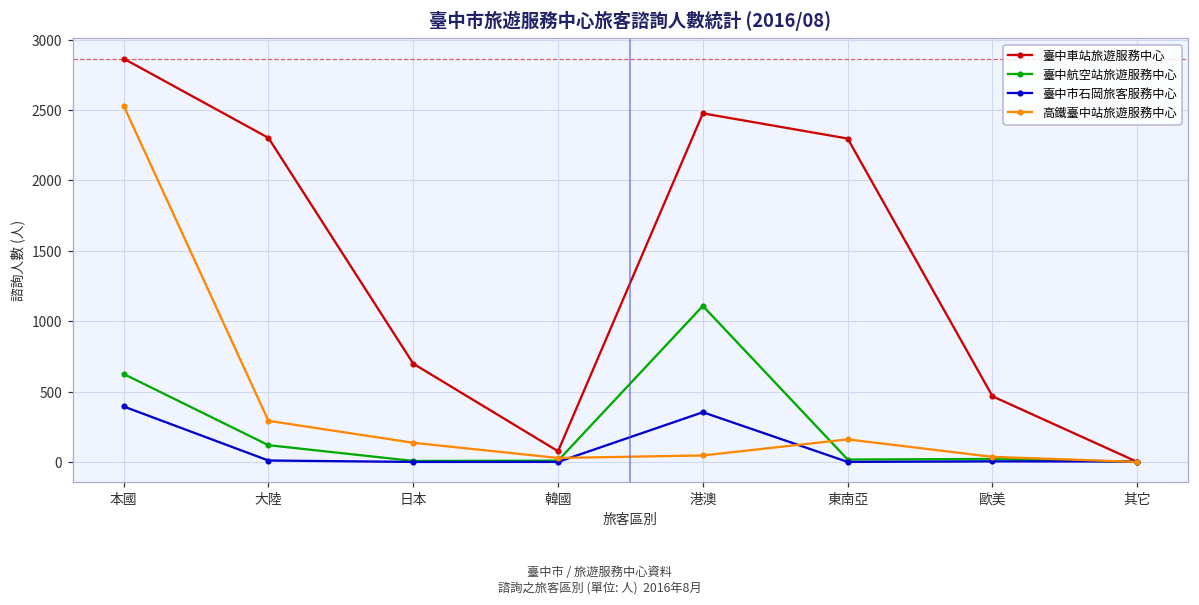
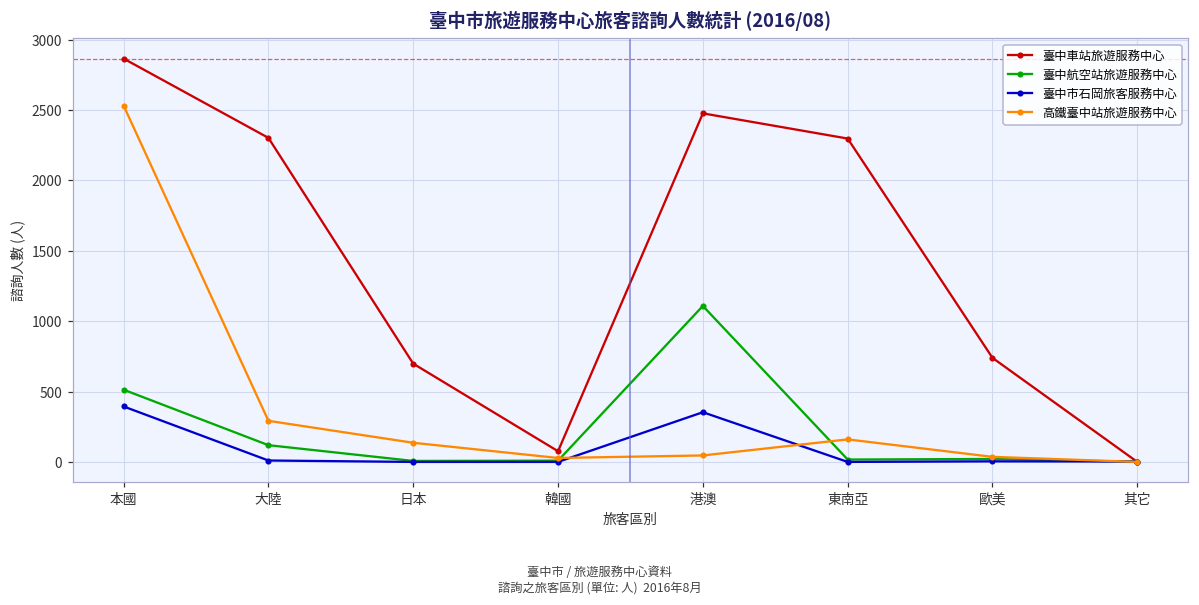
臺中航空站旅遊服務中心, 本國: 630 -> 510
臺中車站旅遊服務中心, 歐美: 470 -> 740
